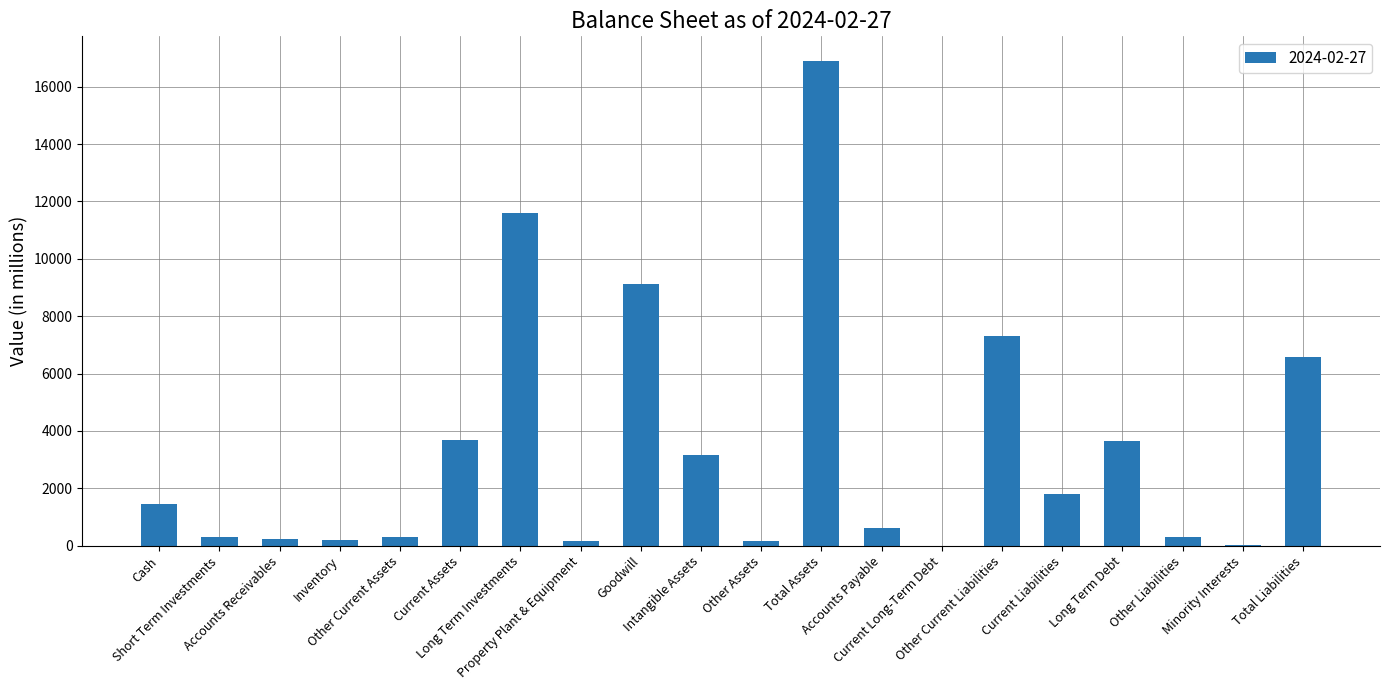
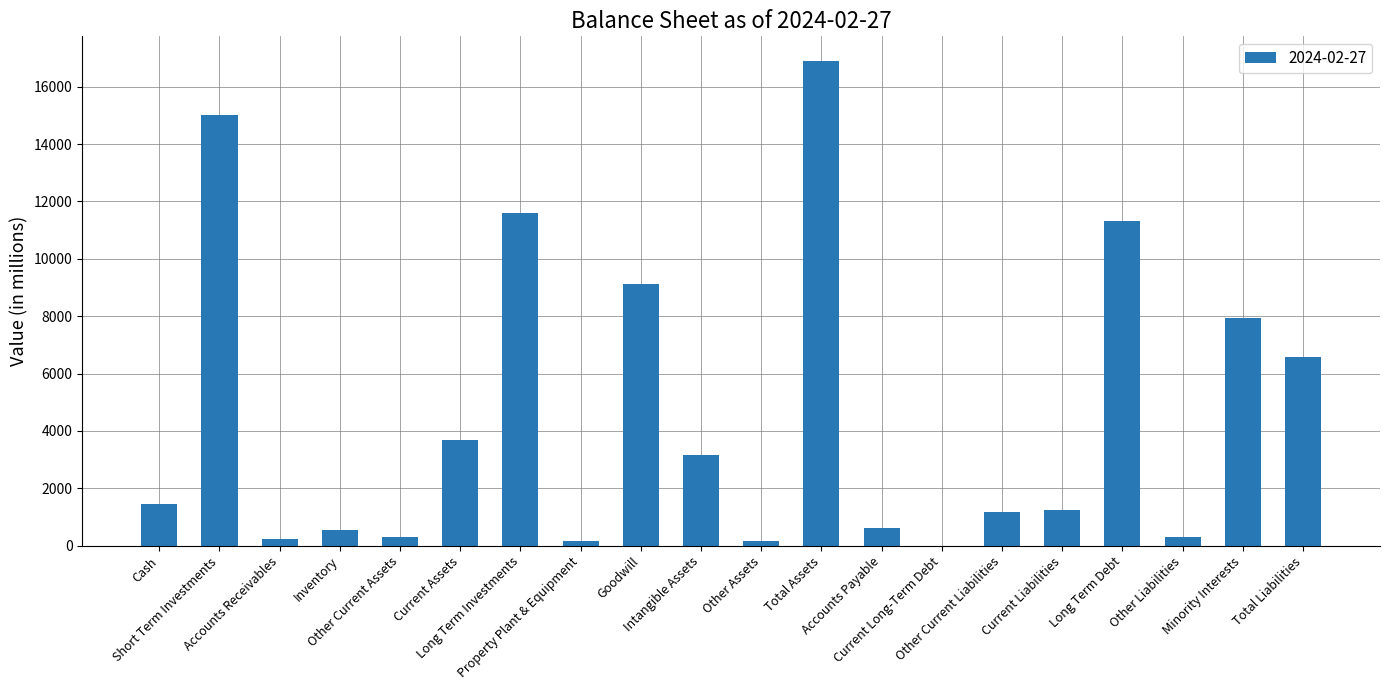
Short Term Investments: 300 -> 15000
Inventory: 200 -> 500
Other Current Liabilities: 7300 -> 1200
Current Liabilities: 1800 -> 1200
Long Term Debt: 3600 -> 11300
Minority Interests: 0 -> 7900
